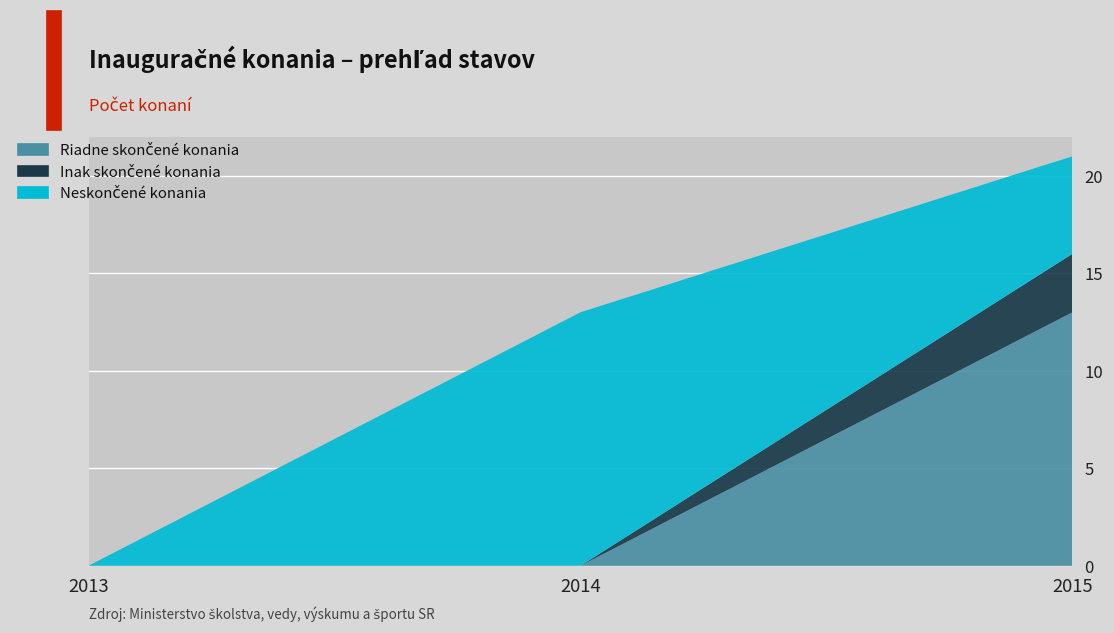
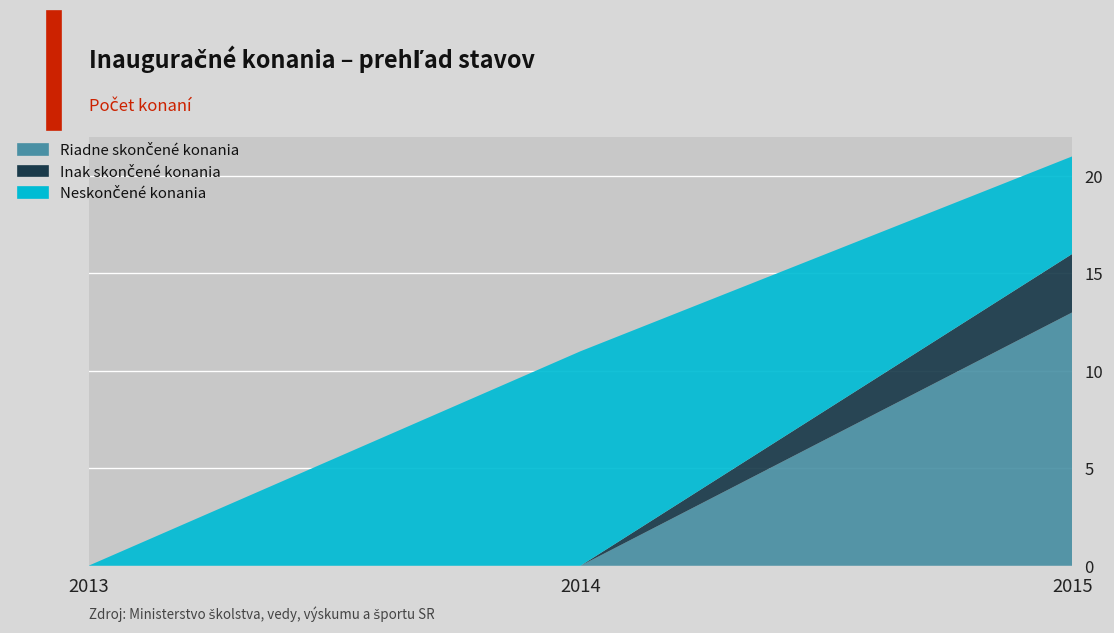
Neskončené konania, 2014: 13 -> 11
